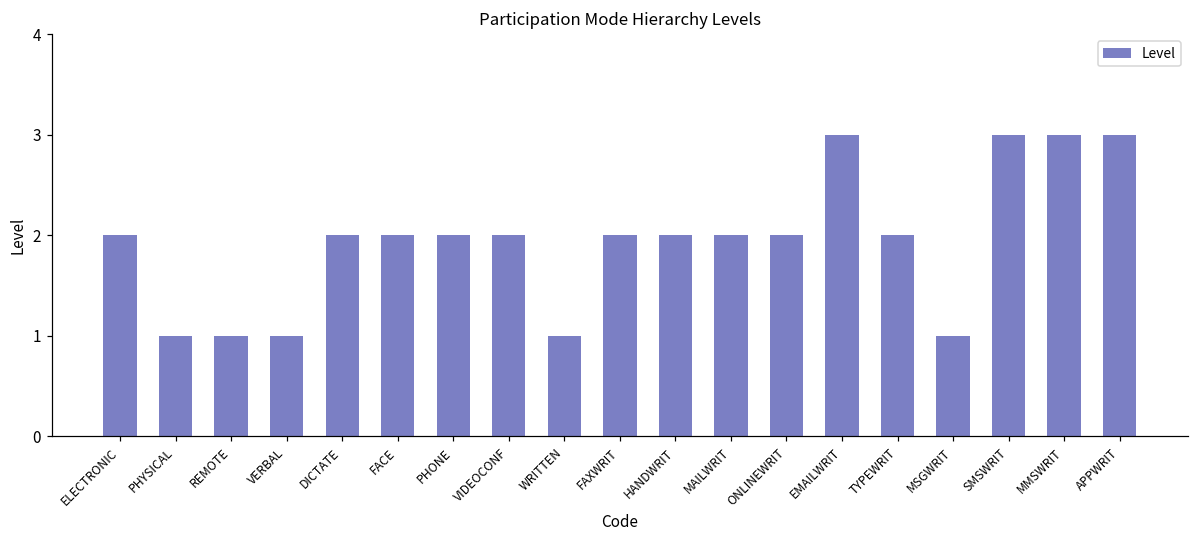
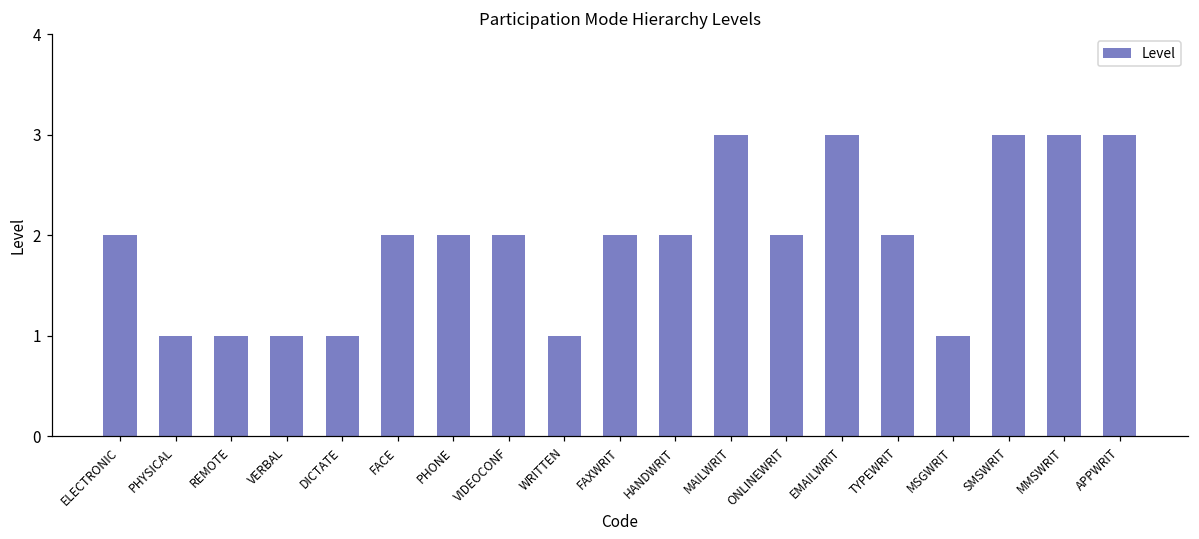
DICTATE: 2 -> 1
MAILWRIT: 2 -> 3
